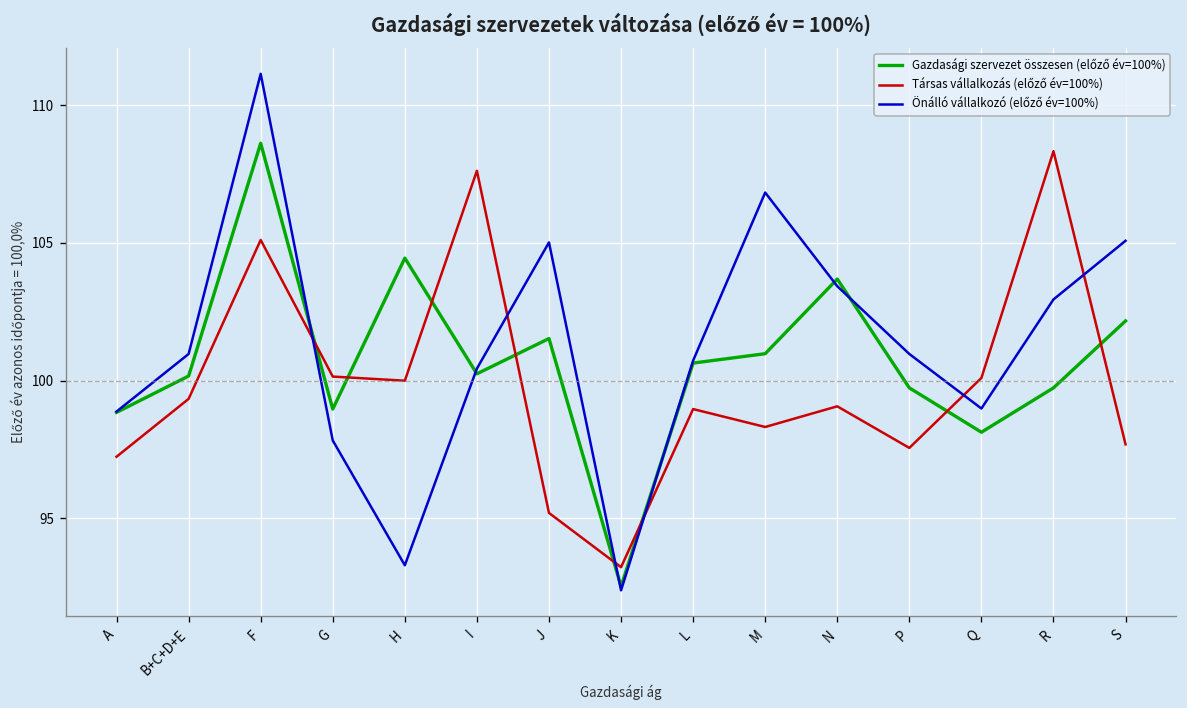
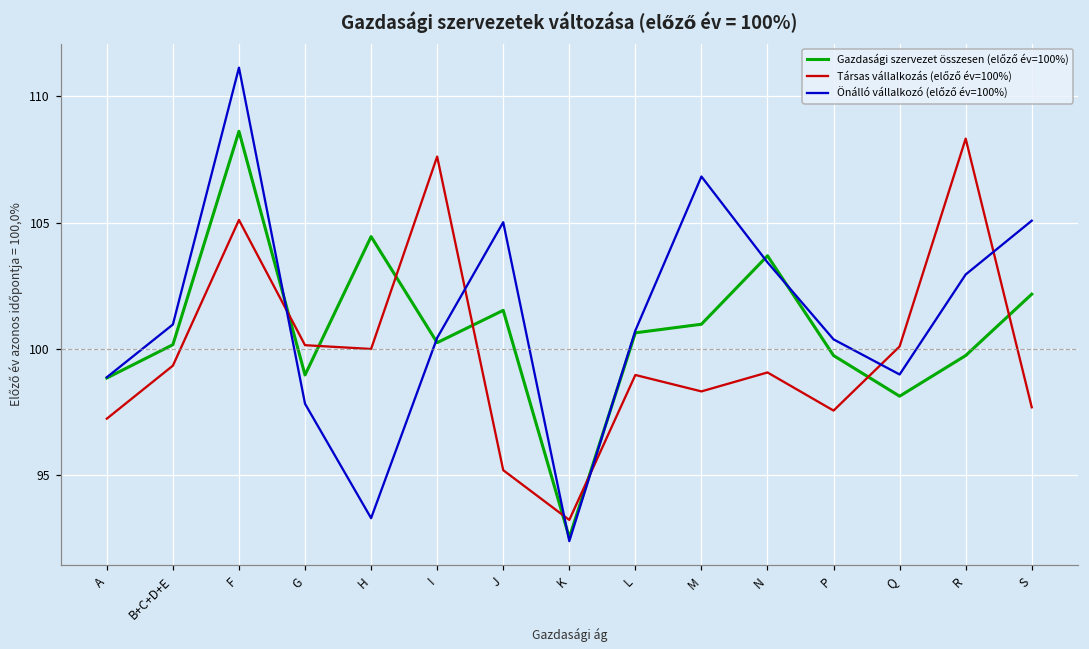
Önálló vállalkozó (előző év=100%), P: 101.0 -> 100.4
